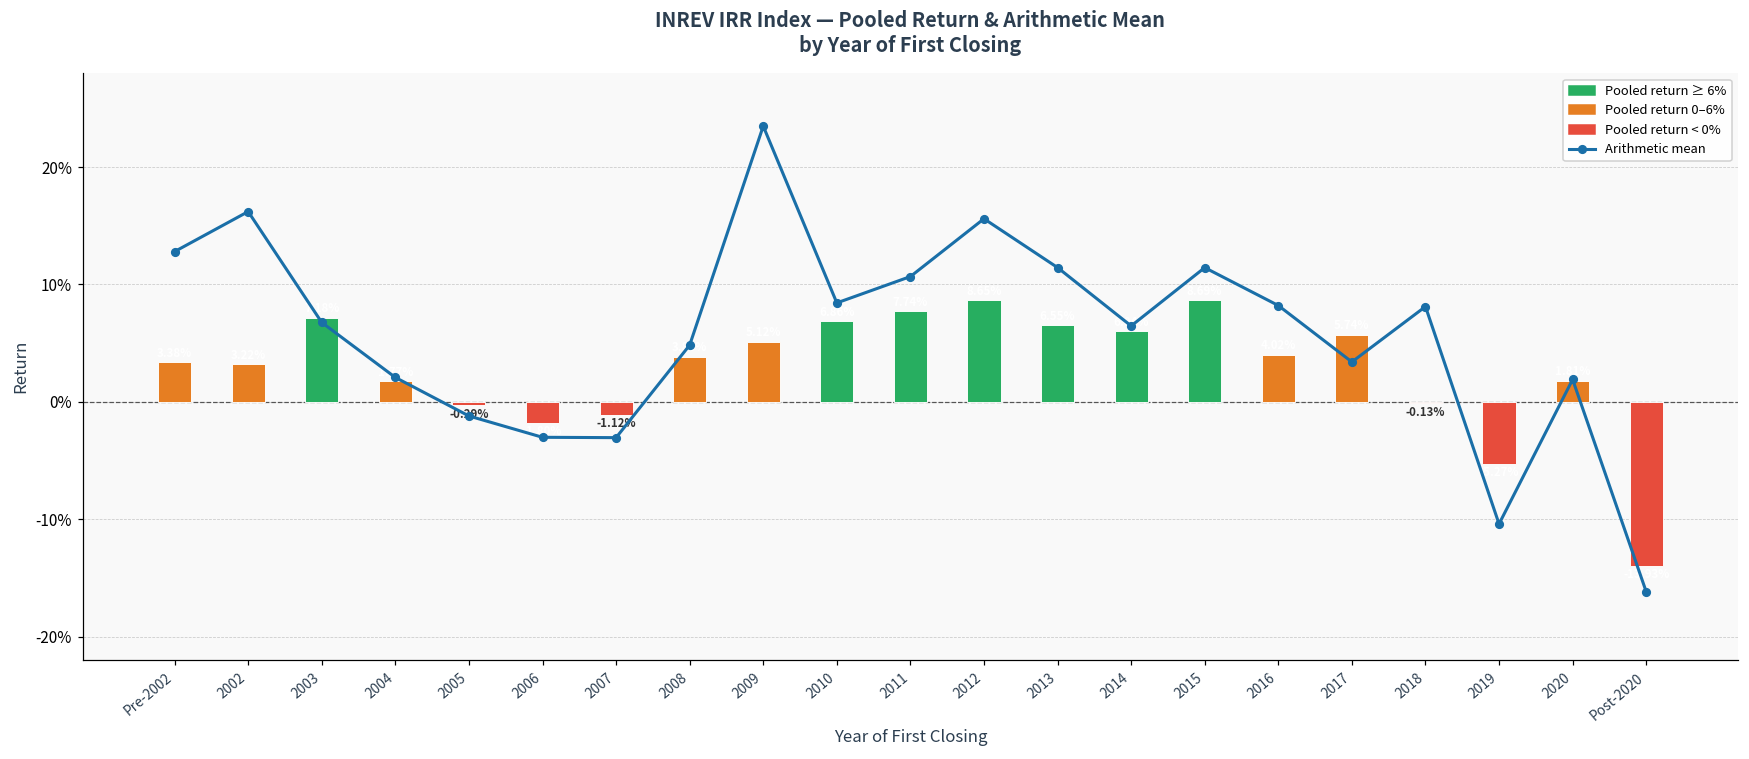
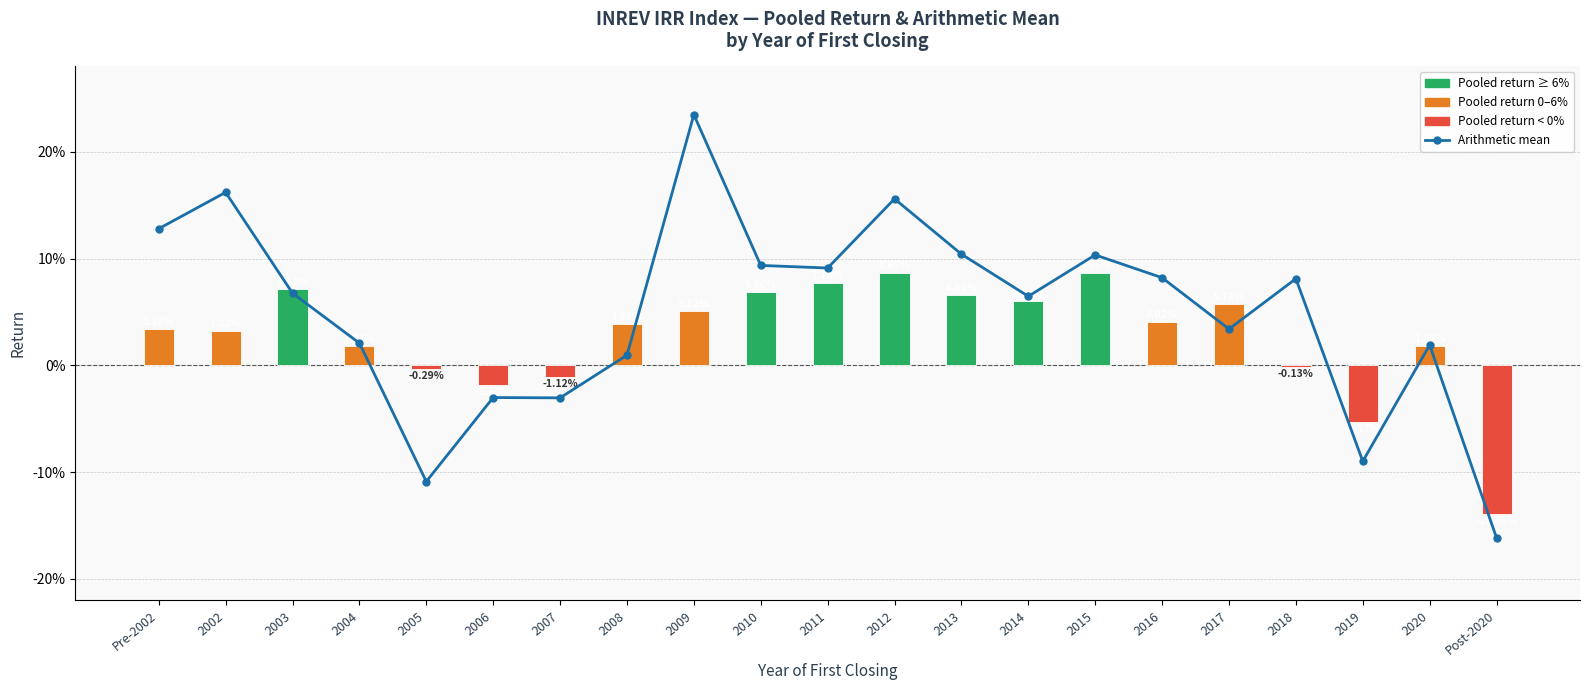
Arithmetic mean, 2005: -1.2% -> -10.9%
Arithmetic mean, 2008: 4.8% -> 1.0%
Arithmetic mean, 2010: 8.4% -> 9.4%
Arithmetic mean, 2011: 10.7% -> 9.1%
Arithmetic mean, 2013: 11.4% -> 10.4%
Arithmetic mean, 2015: 11.4% -> 10.3%
Arithmetic mean, 2019: -10.4% -> -9.0%
